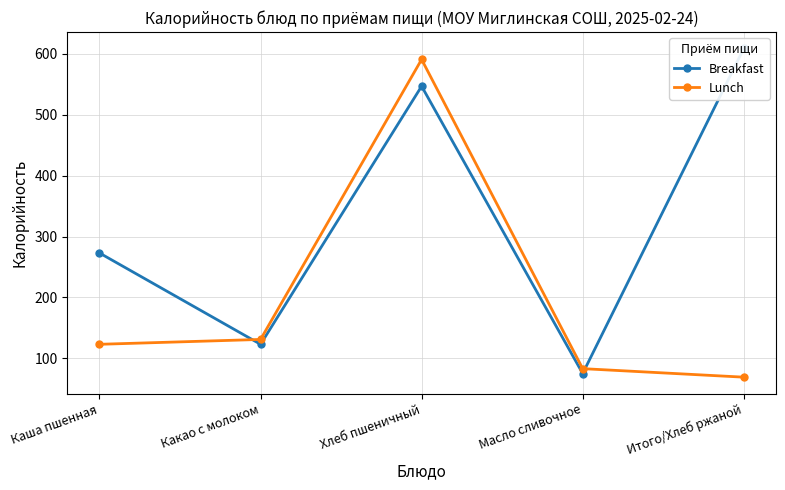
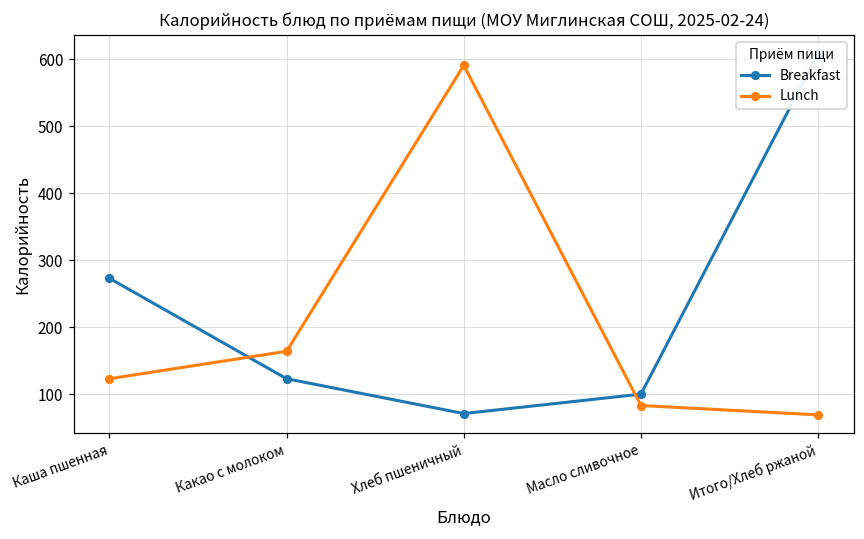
Lunch, Какао с молоком: 130 -> 160
Breakfast, Хлеб пшеничный: 550 -> 70
Breakfast, Масло сливочное: 80 -> 100
